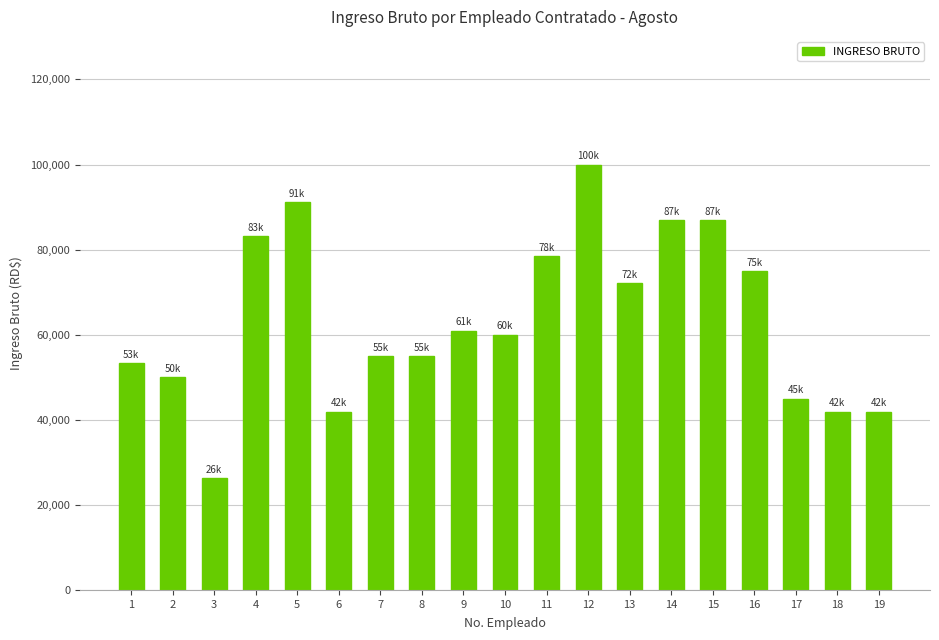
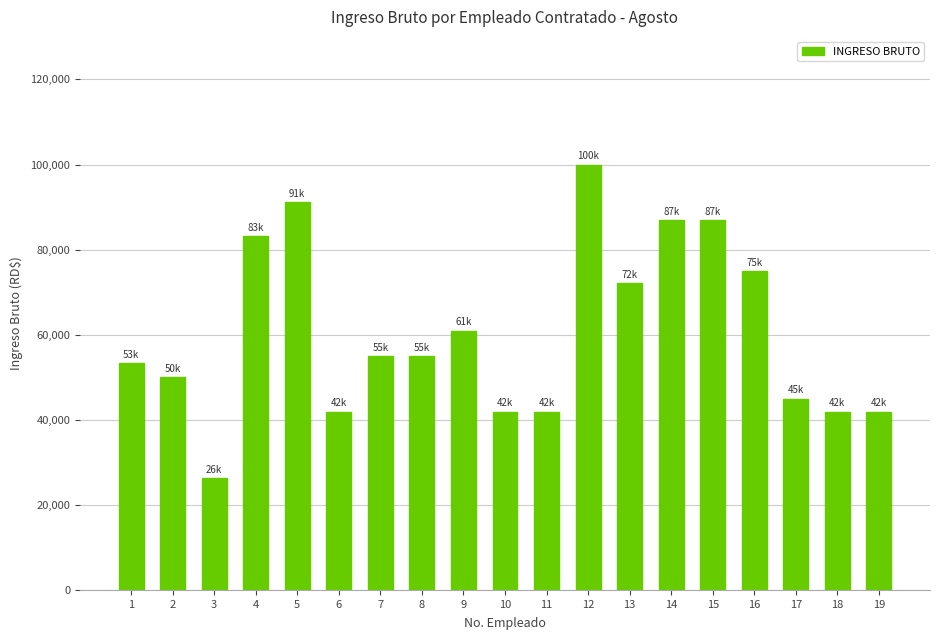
10: 60k -> 42k
11: 78k -> 42k
